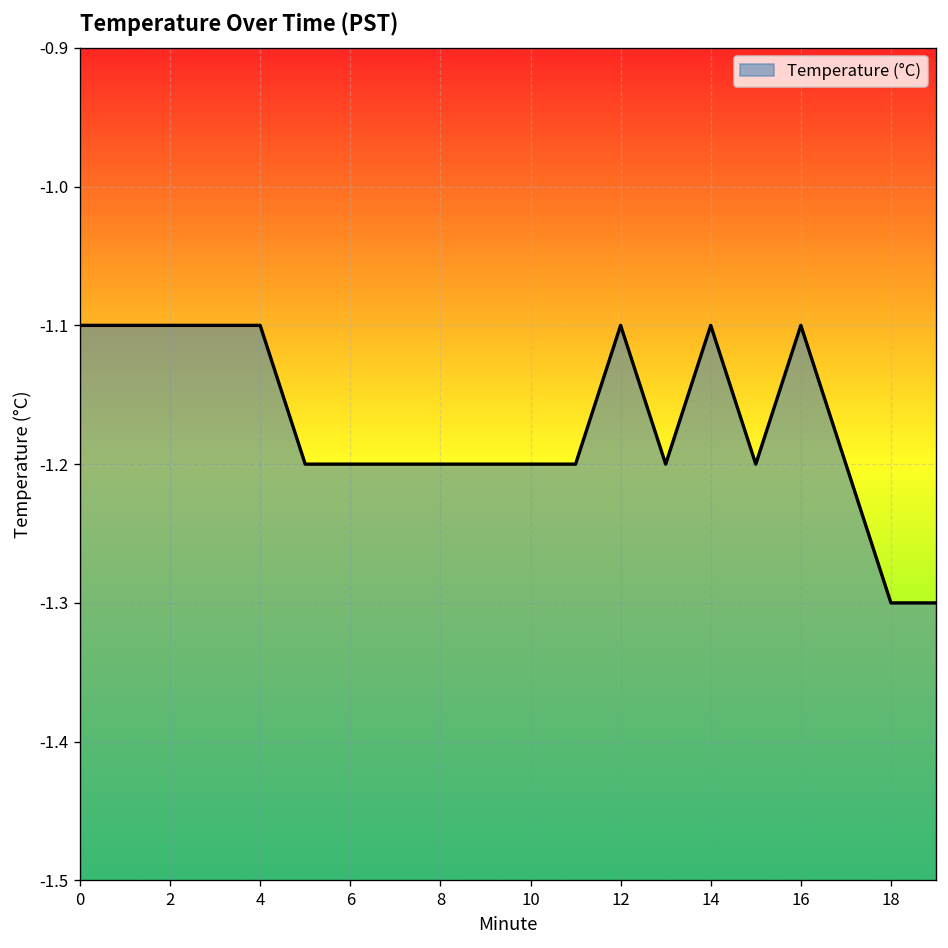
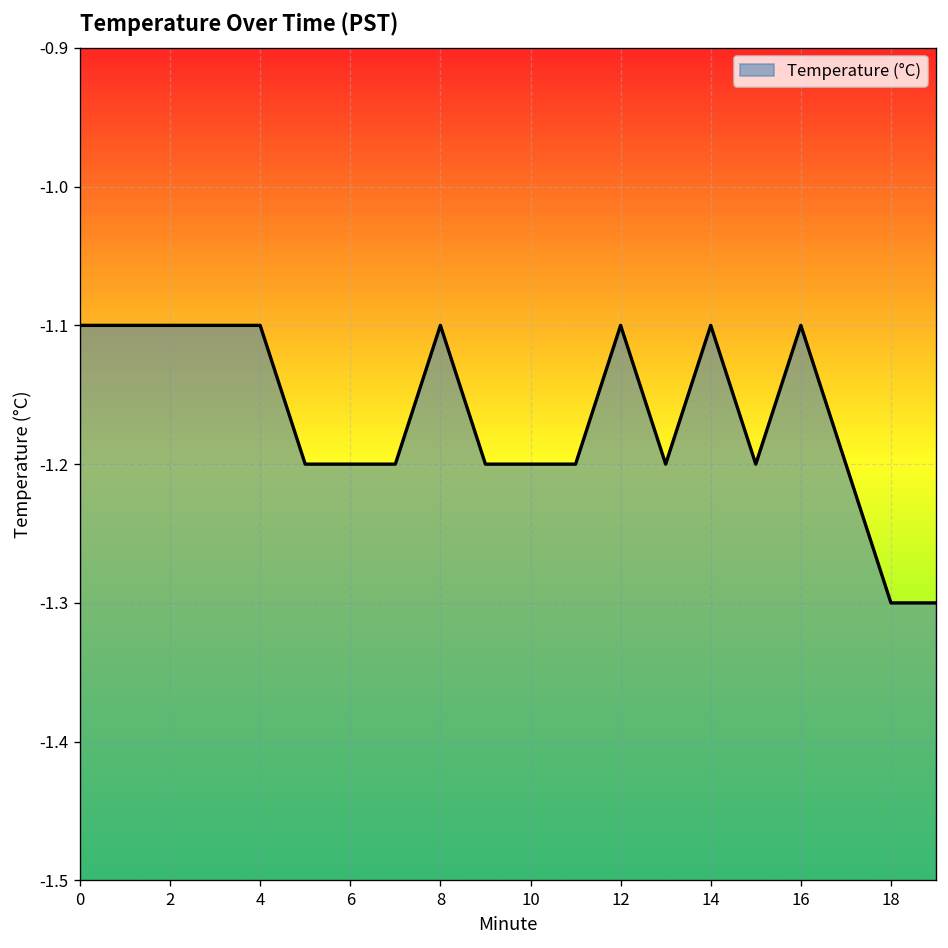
8: -1.2 -> -1.1
